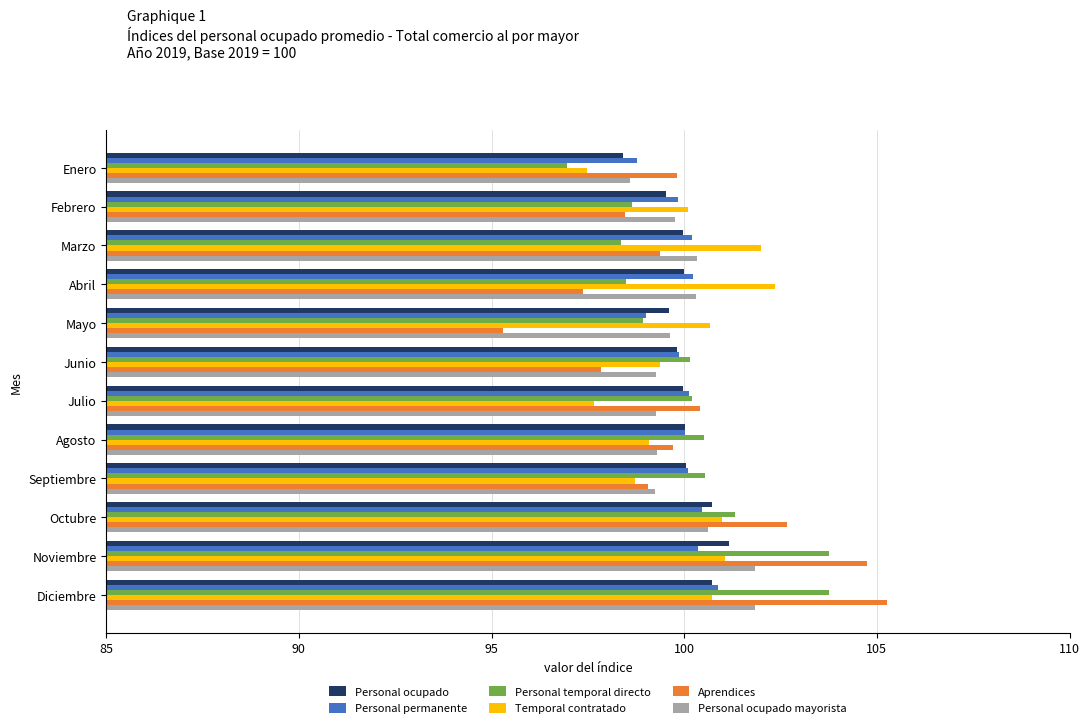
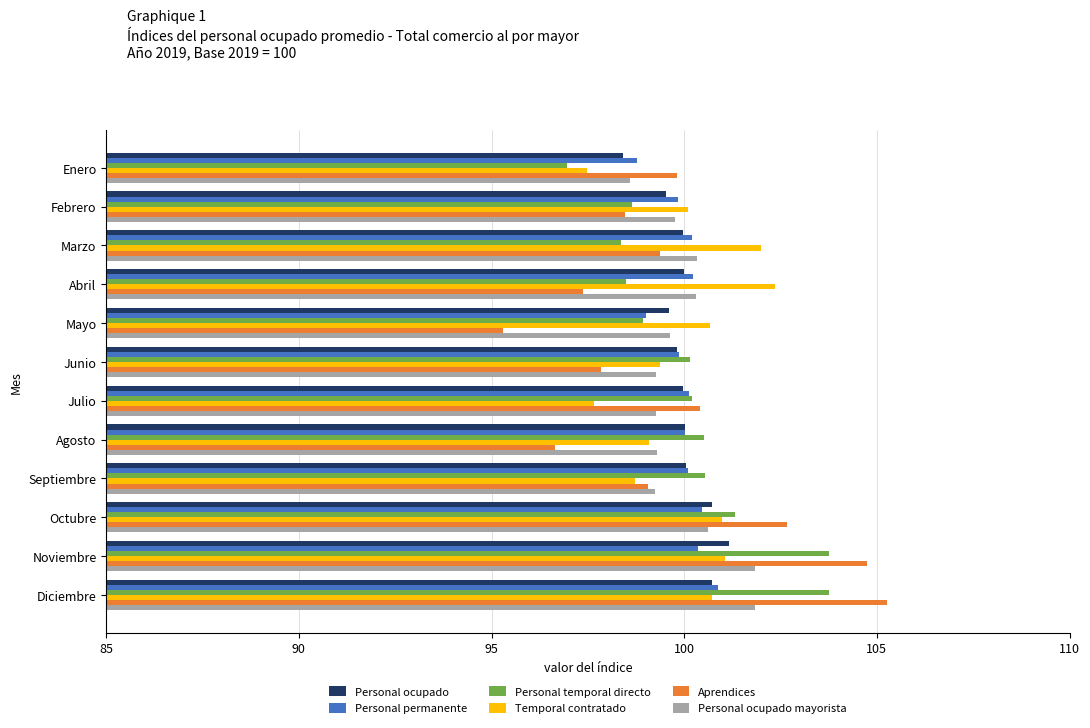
Aprendices, Agosto: 99.7 -> 96.6
